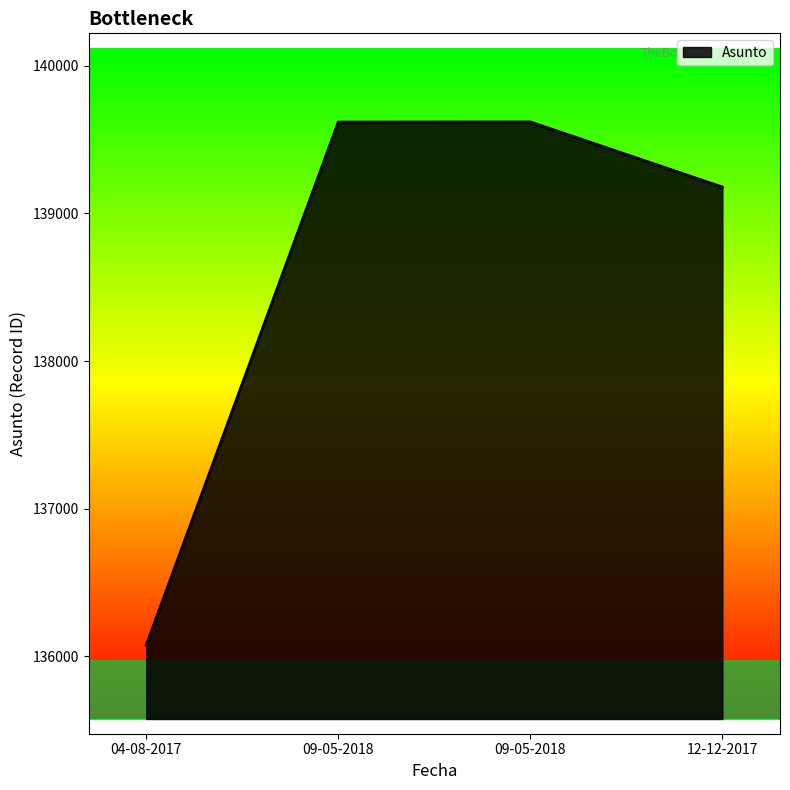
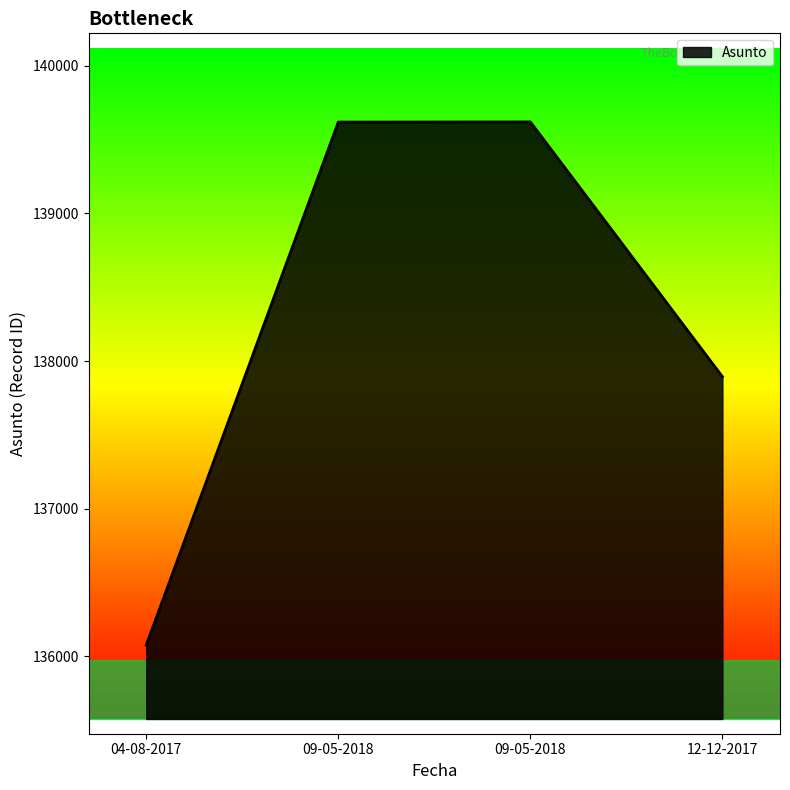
12-12-2017: 139180 -> 137890
